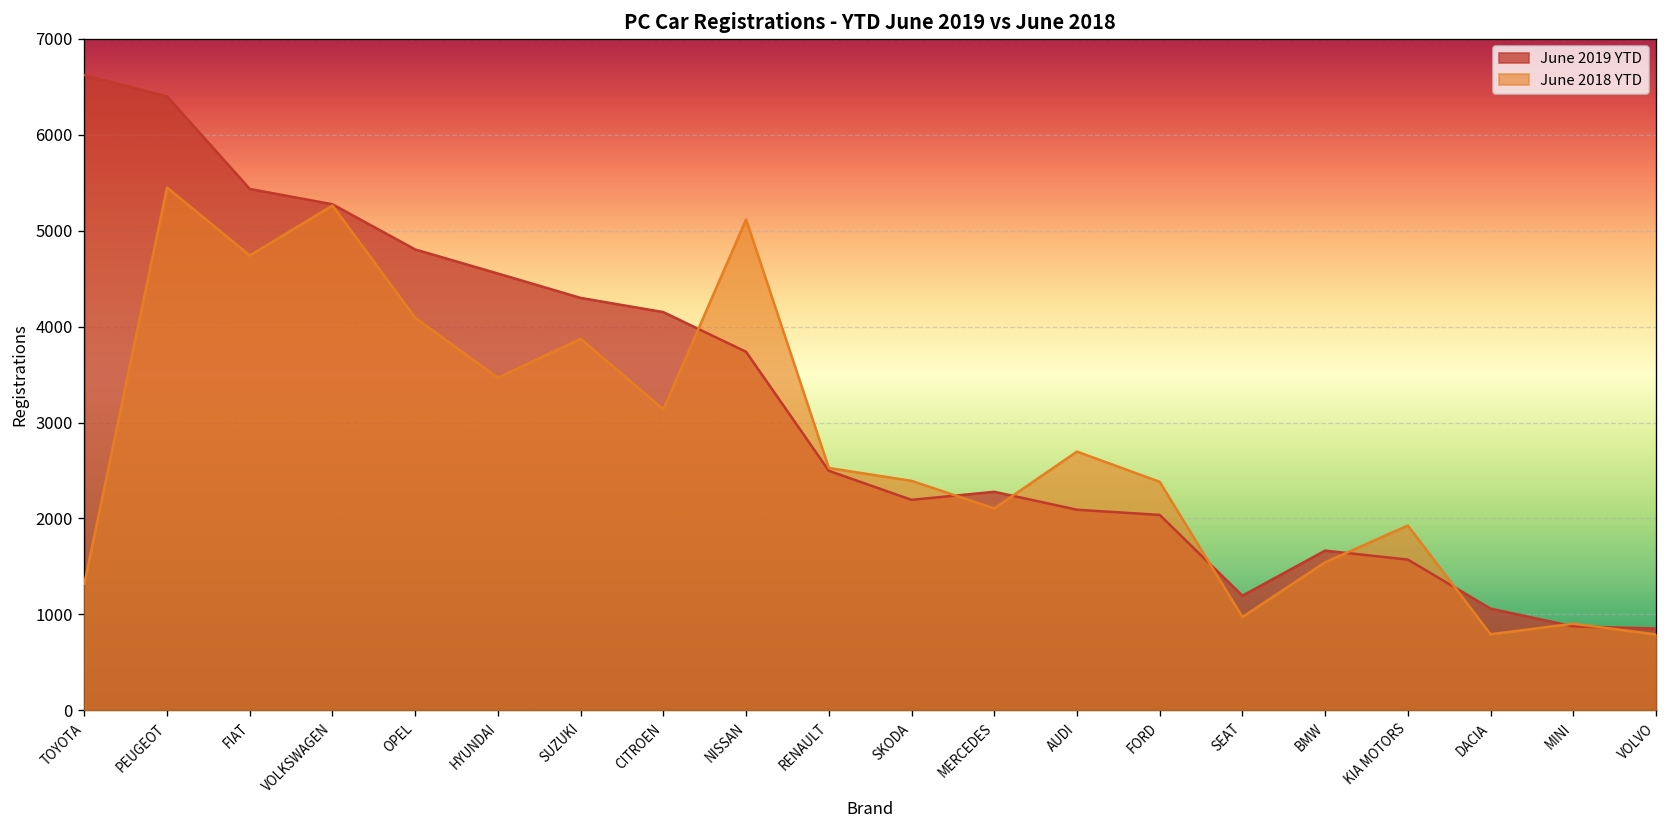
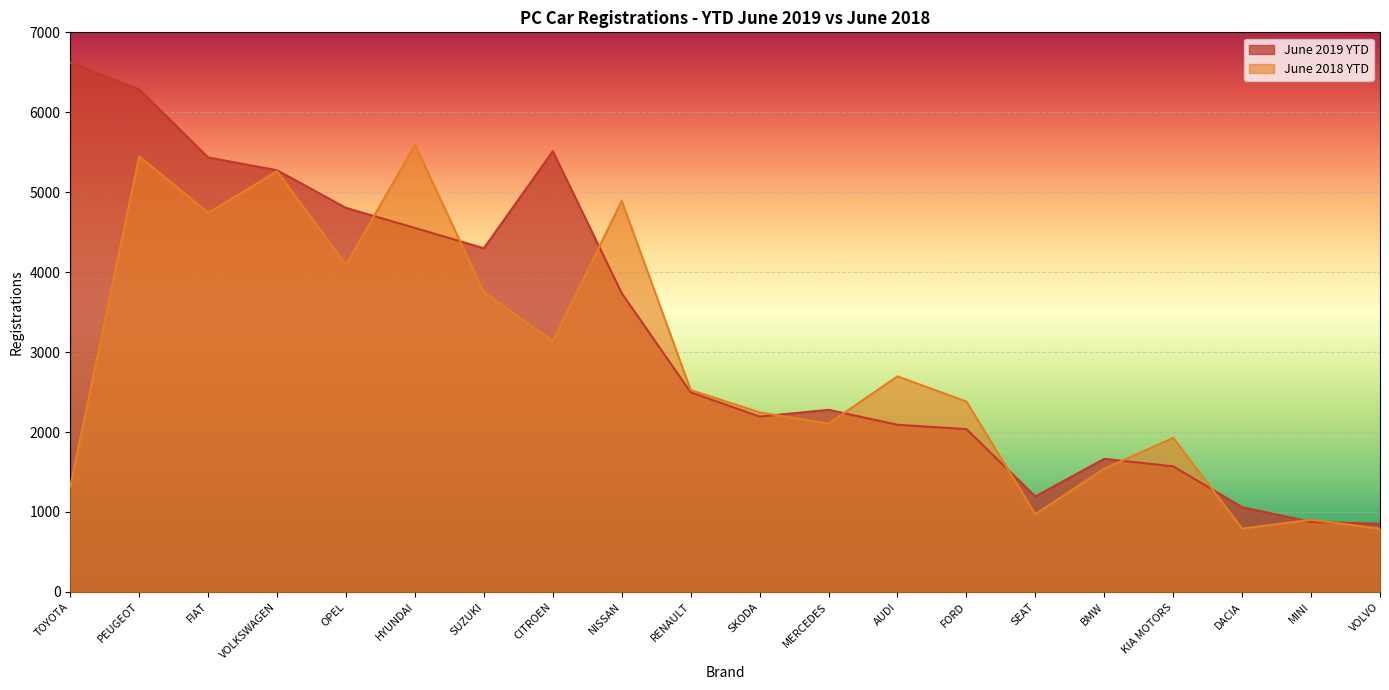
June 2019 YTD, PEUGEOT: 6400 -> 6300
June 2018 YTD, HYUNDAI: 3500 -> 5600
June 2018 YTD, SUZUKI: 3900 -> 3800
June 2019 YTD, CITROEN: 4200 -> 5500
June 2018 YTD, NISSAN: 5100 -> 4900
June 2018 YTD, SKODA: 2400 -> 2200
